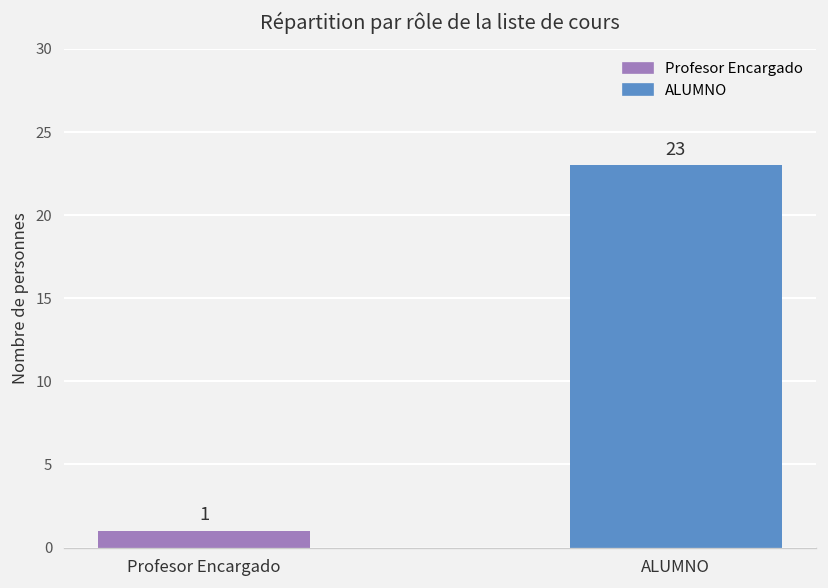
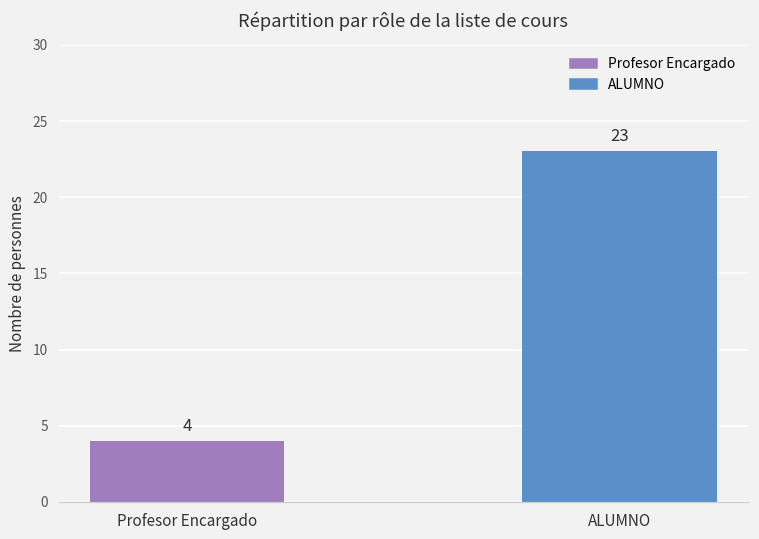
Profesor Encargado: 1 -> 4
